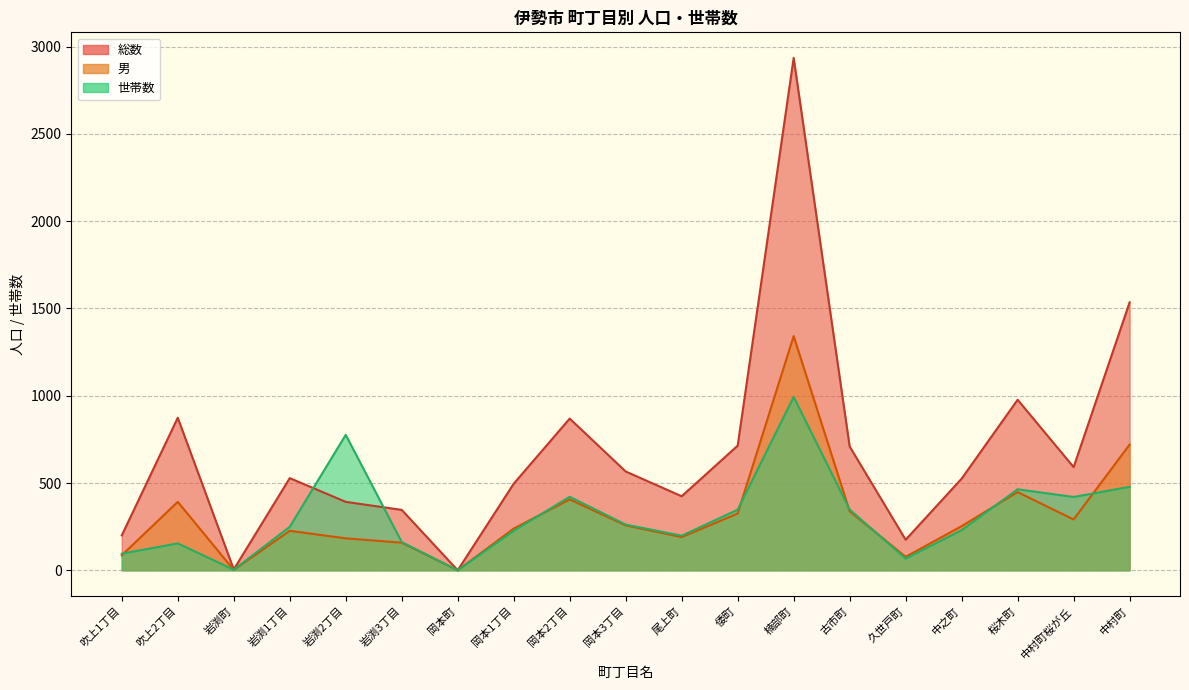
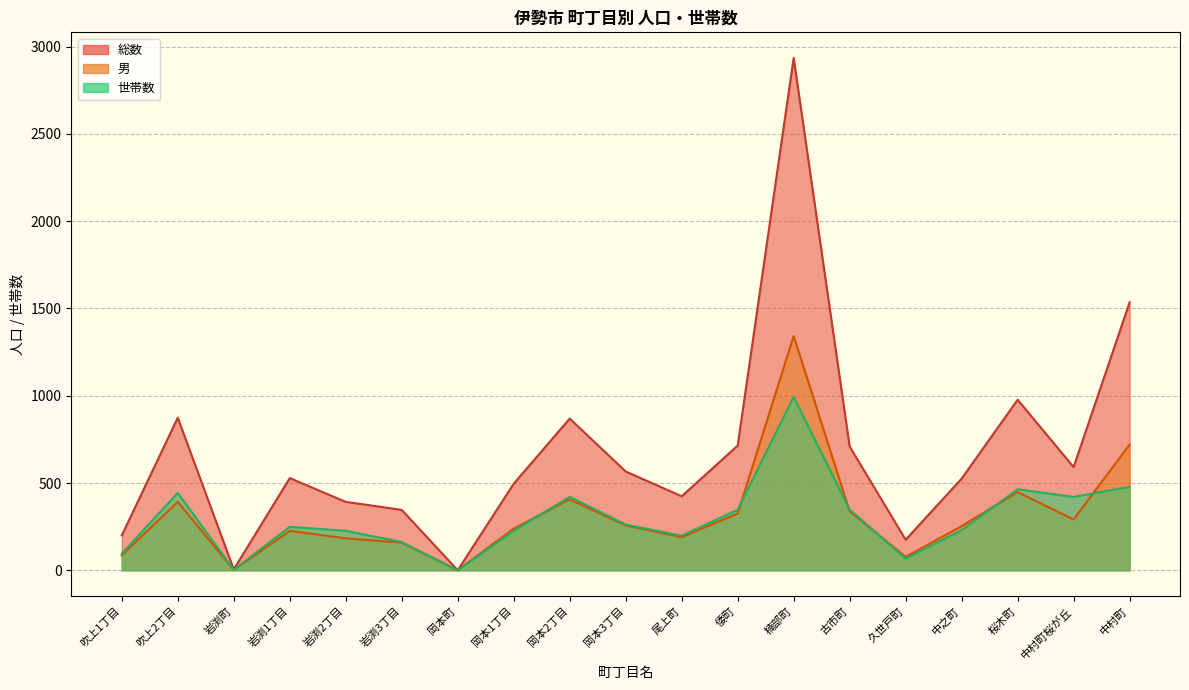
世帯数, 吹上2丁目: 150 -> 440
世帯数, 岩渕2丁目: 780 -> 230
